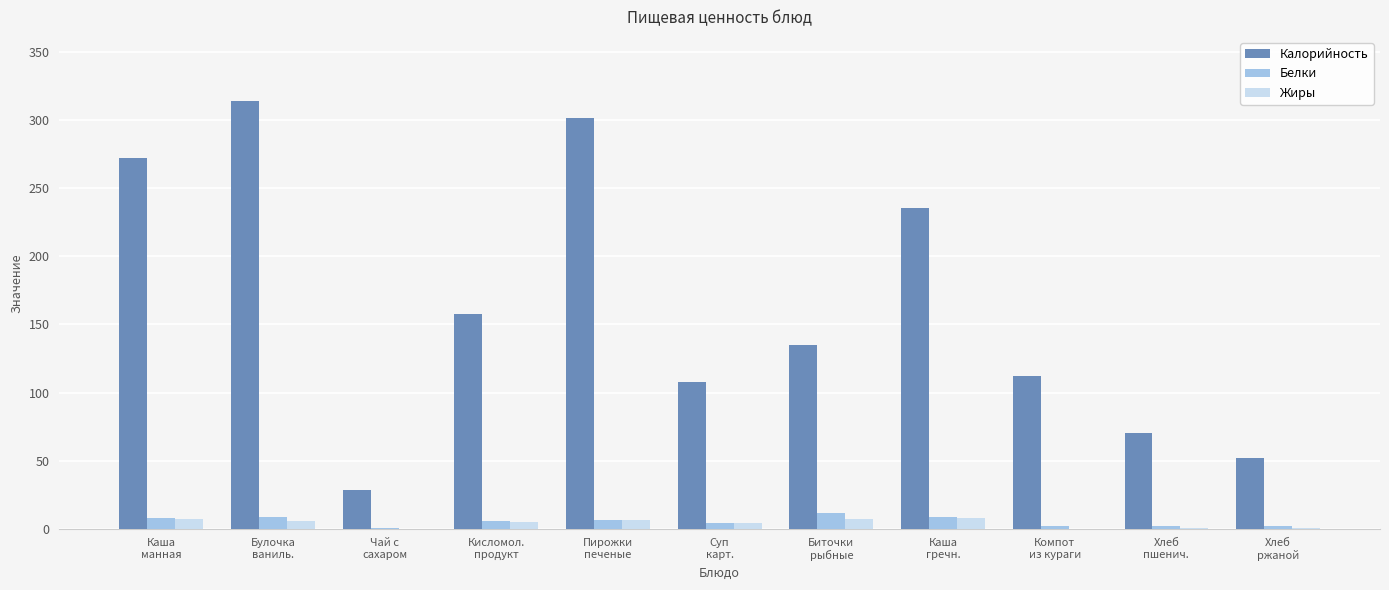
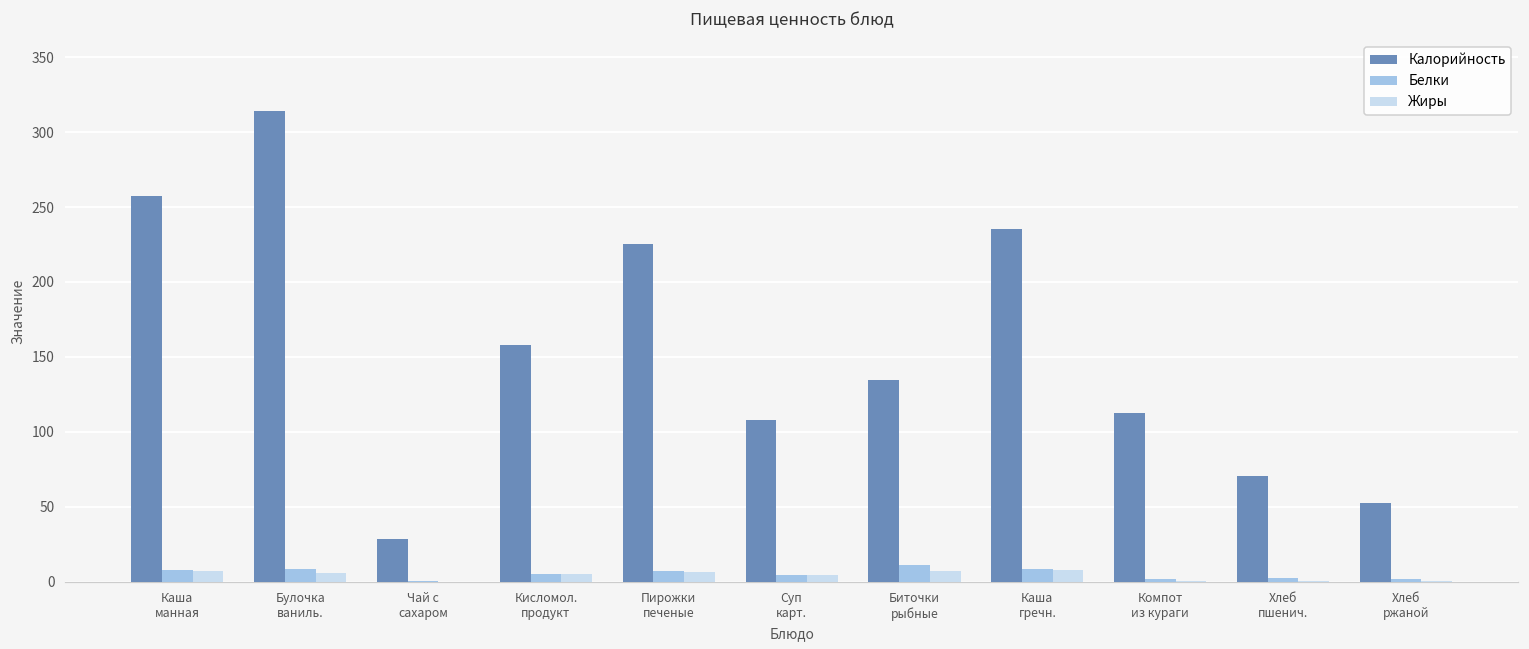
Калорийность, Каша манная: 272 -> 257
Калорийность, Пирожки печеные: 301 -> 225
